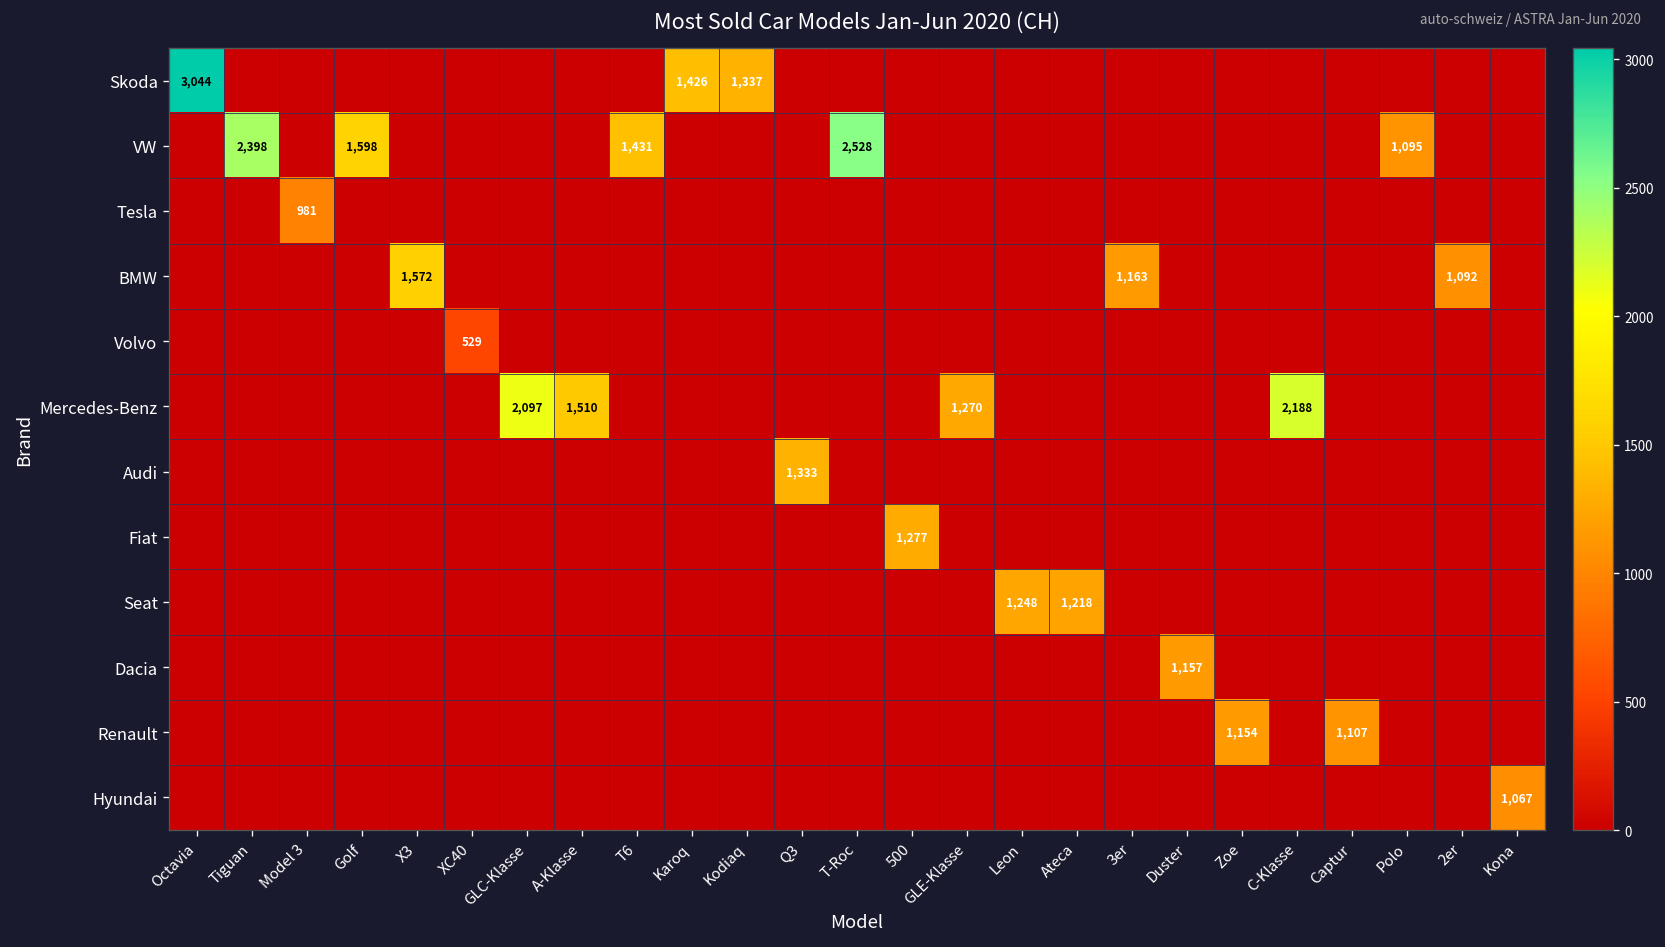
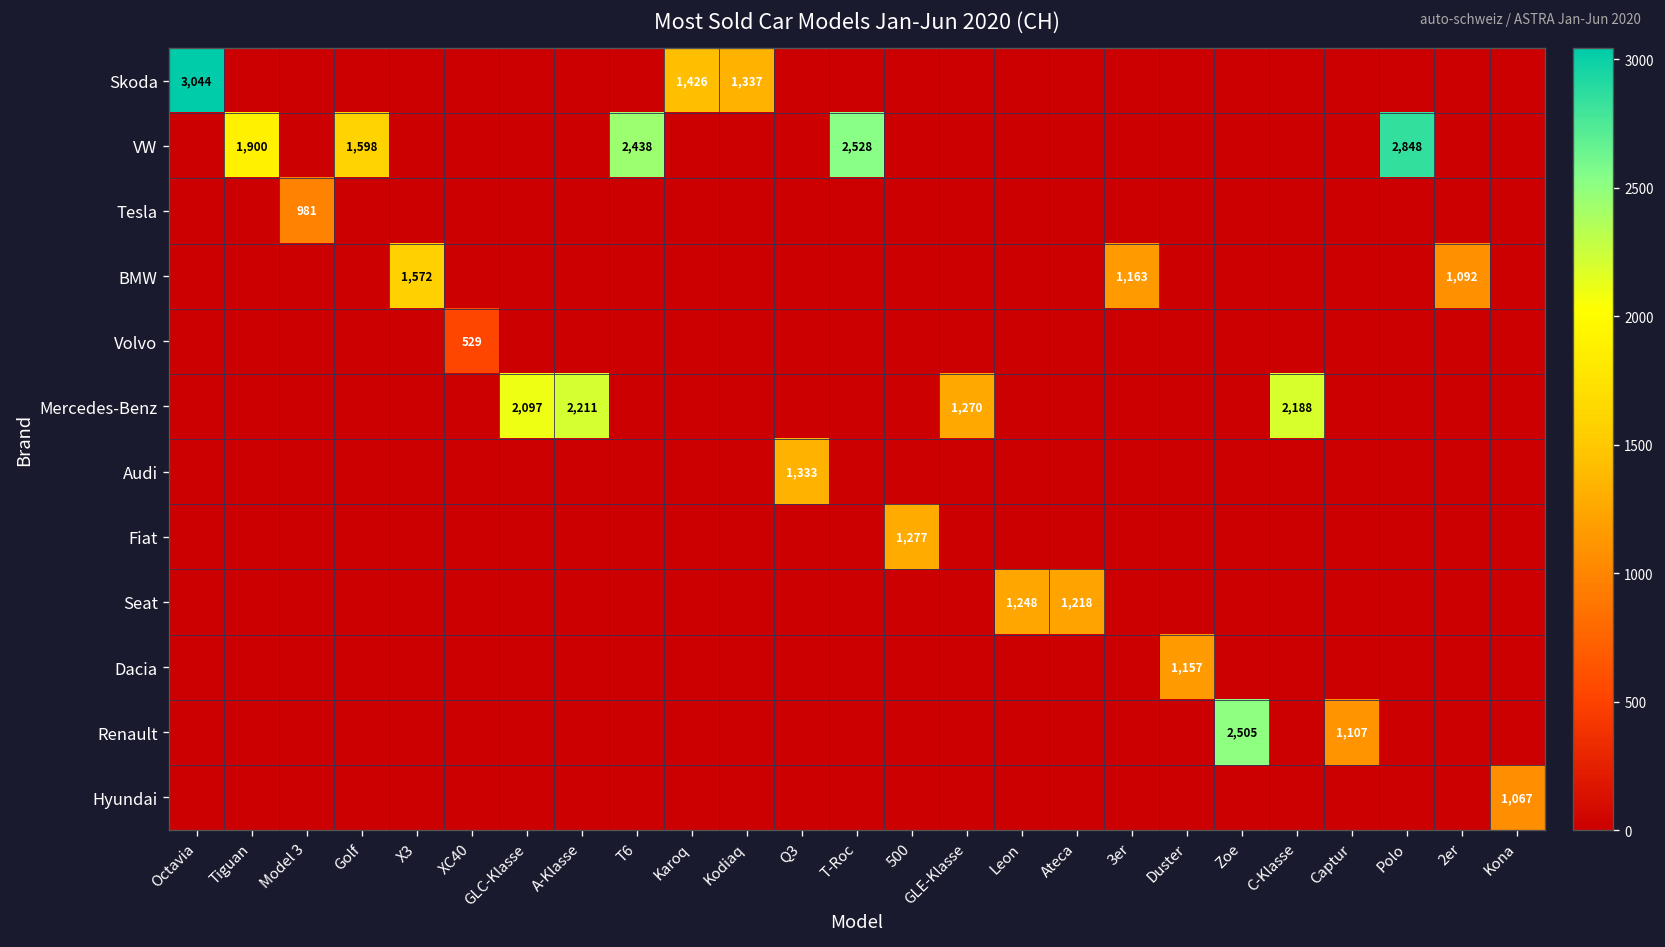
VW, Tiguan: 2,398 -> 1,900
VW, T6: 1,431 -> 2,438
VW, Polo: 1,095 -> 2,848
Mercedes-Benz, A-Klasse: 1,510 -> 2,211
Renault, Zoe: 1,154 -> 2,505
